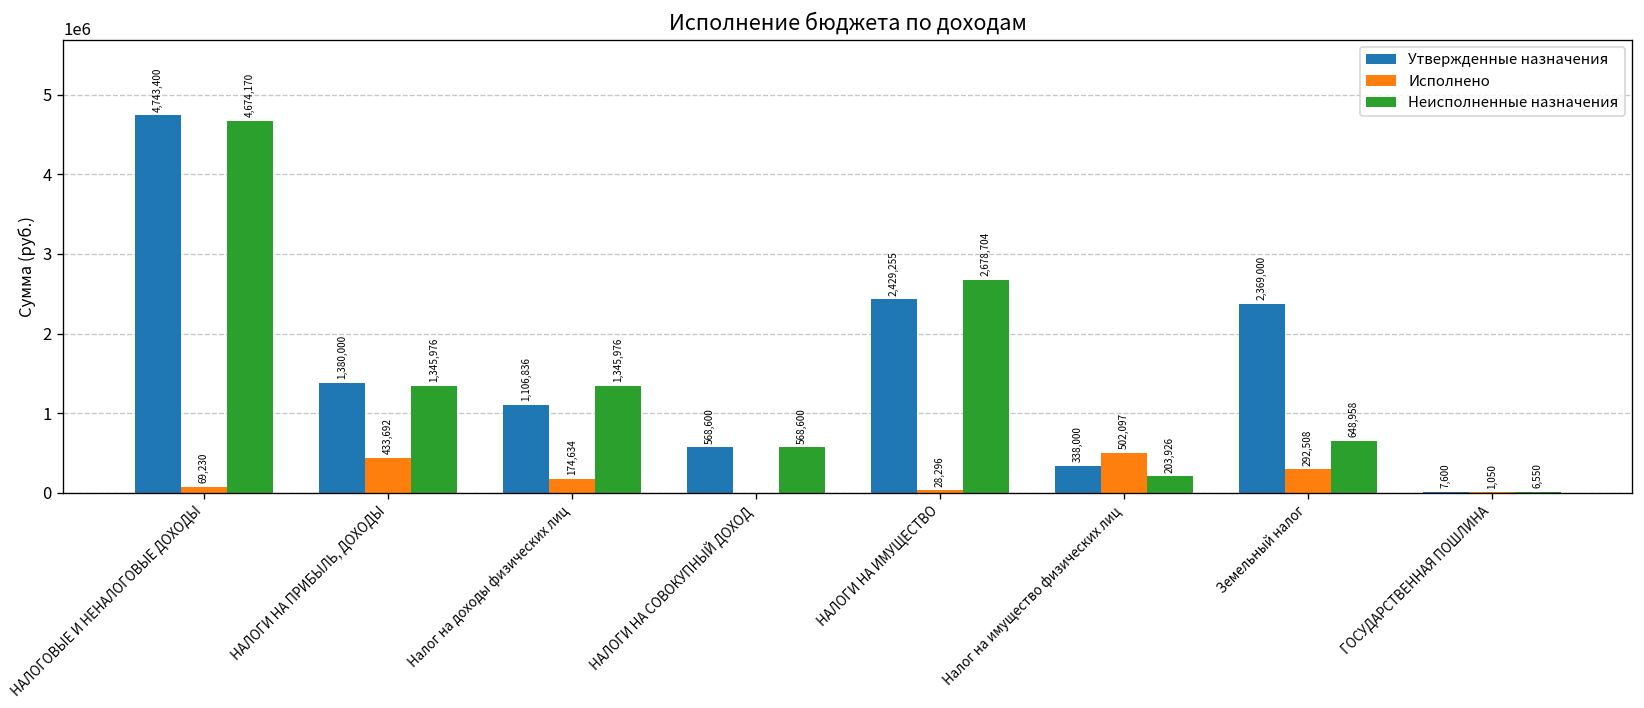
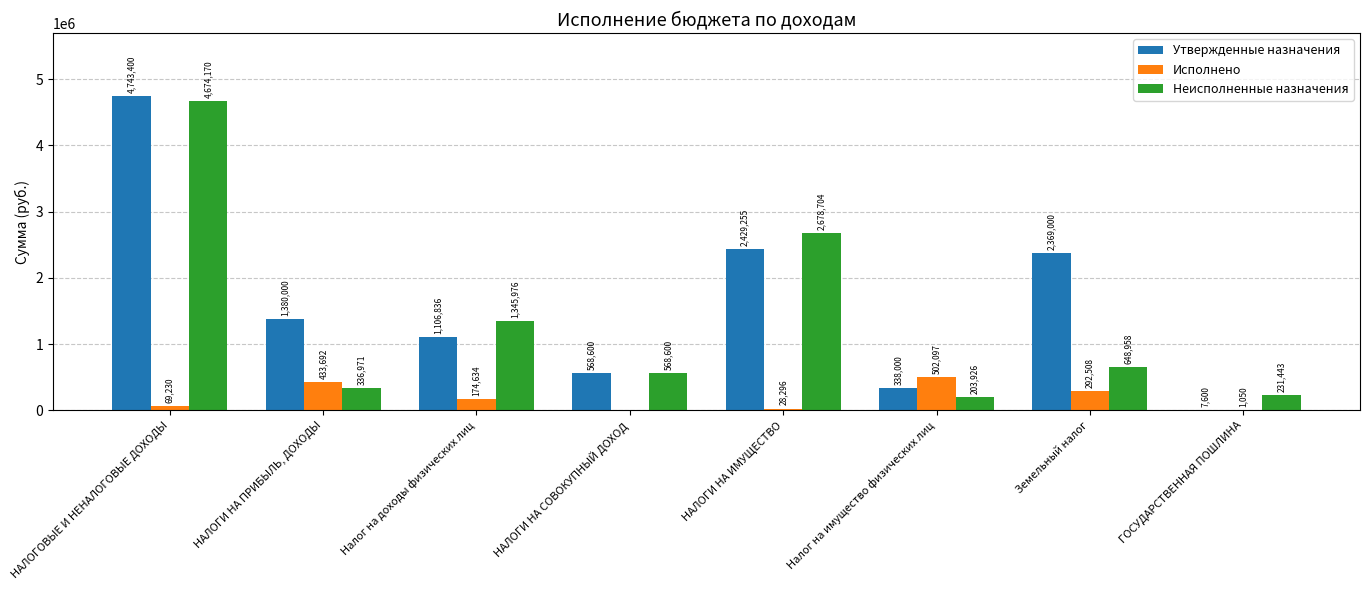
Неисполненные назначения, НАЛОГИ НА ПРИБЫЛЬ, ДОХОДЫ: 1,345,976 -> 336,971
Неисполненные назначения, ГОСУДАРСТВЕННАЯ ПОШЛИНА: 6,550 -> 231,443
